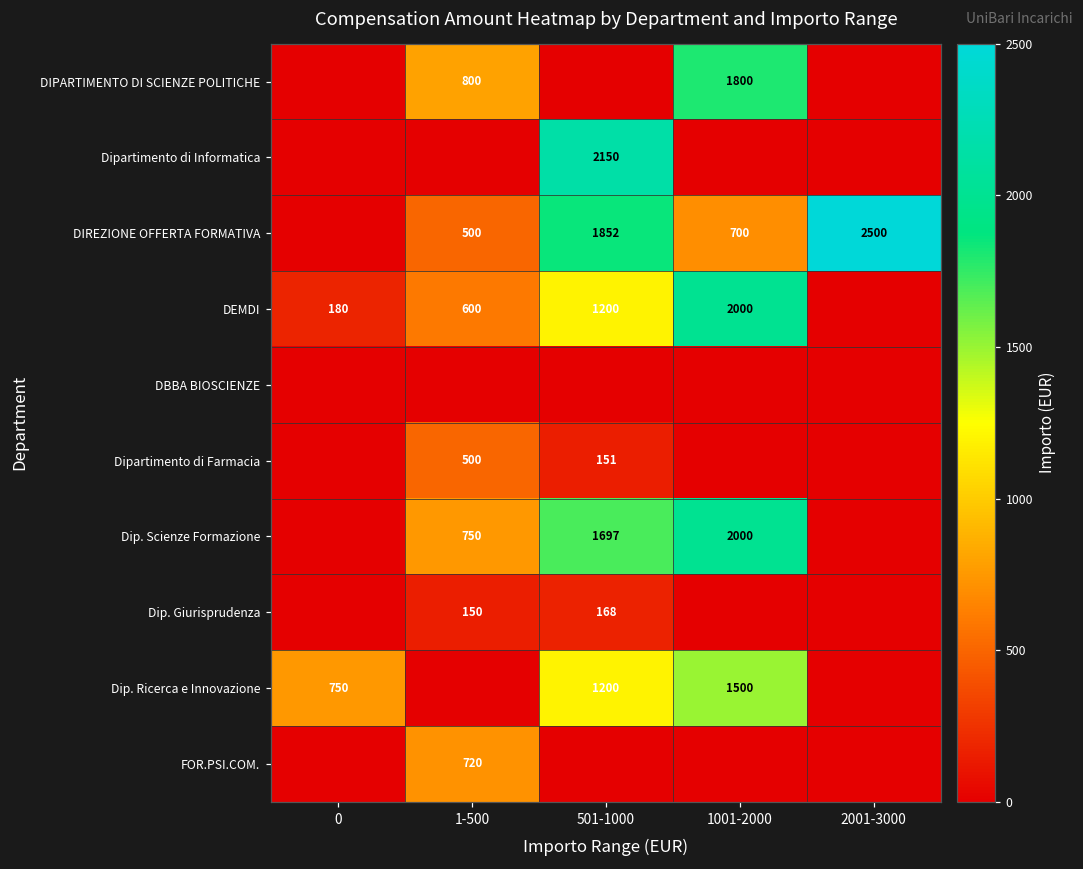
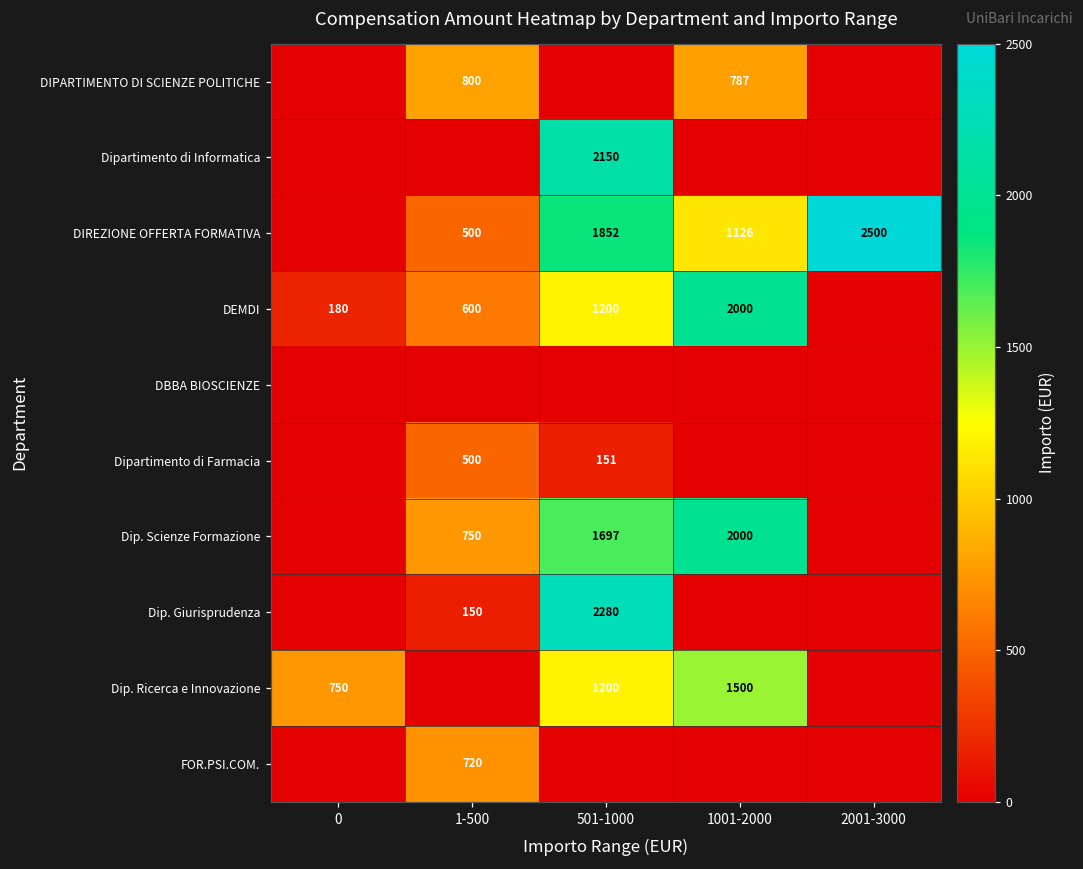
DIPARTIMENTO DI SCIENZE POLITICHE, 1001-2000: 1800 -> 787
DIREZIONE OFFERTA FORMATIVA, 1001-2000: 700 -> 1126
Dip. Giurisprudenza, 501-1000: 168 -> 2280
